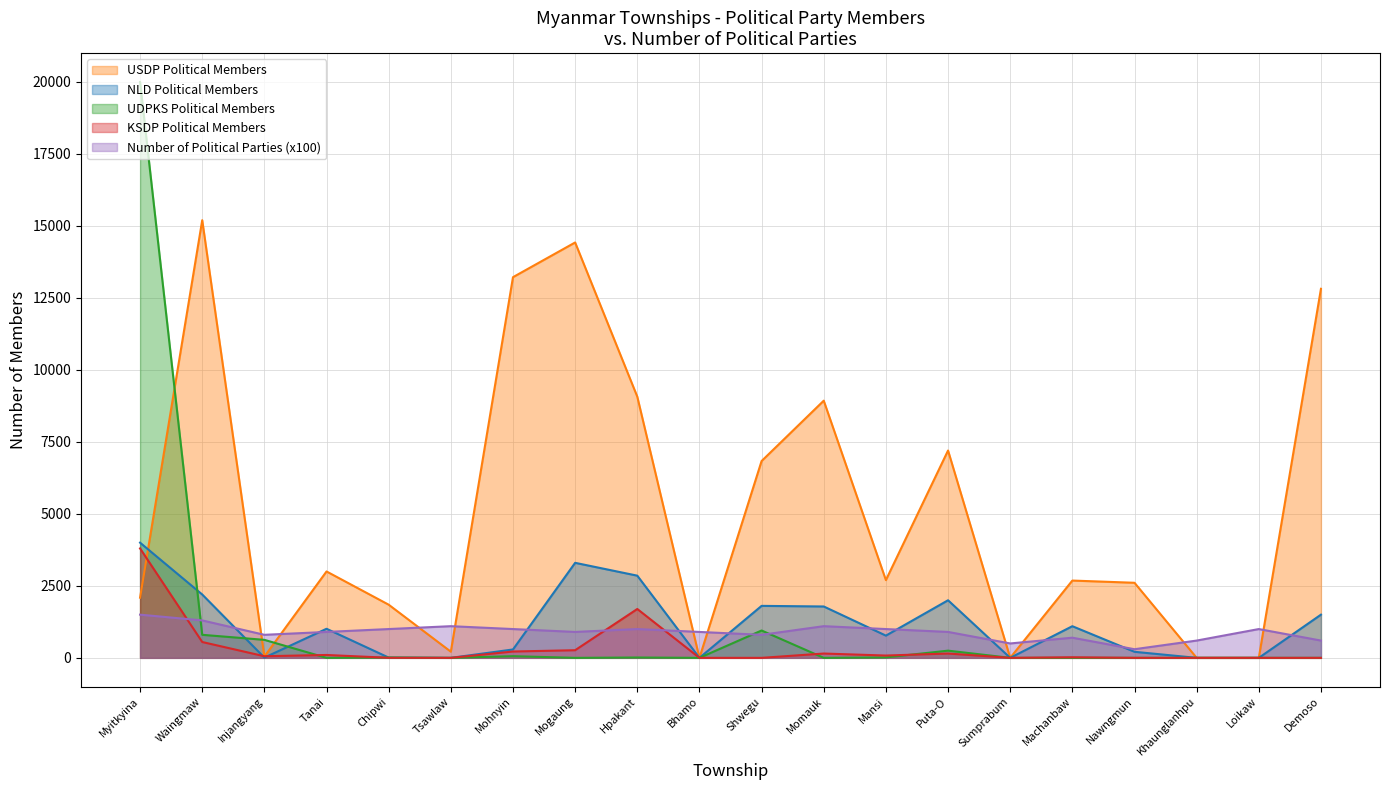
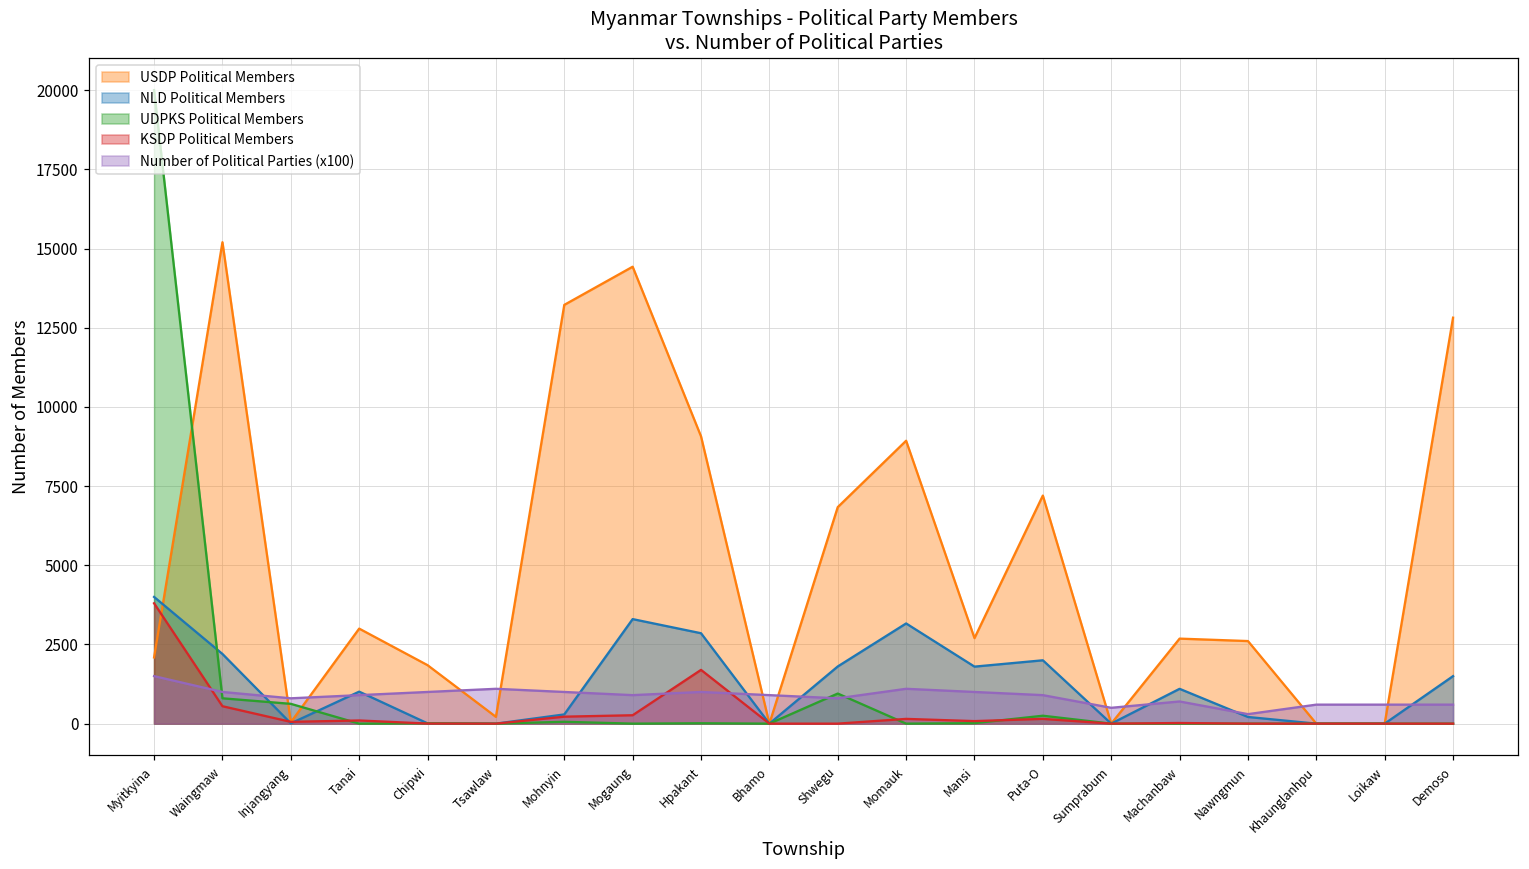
Number of Political Parties (x100), Waingmaw: 1300 -> 1000
NLD Political Members, Momauk: 1800 -> 3200
NLD Political Members, Mansi: 800 -> 1800
Number of Political Parties (x100), Loikaw: 1000 -> 600
